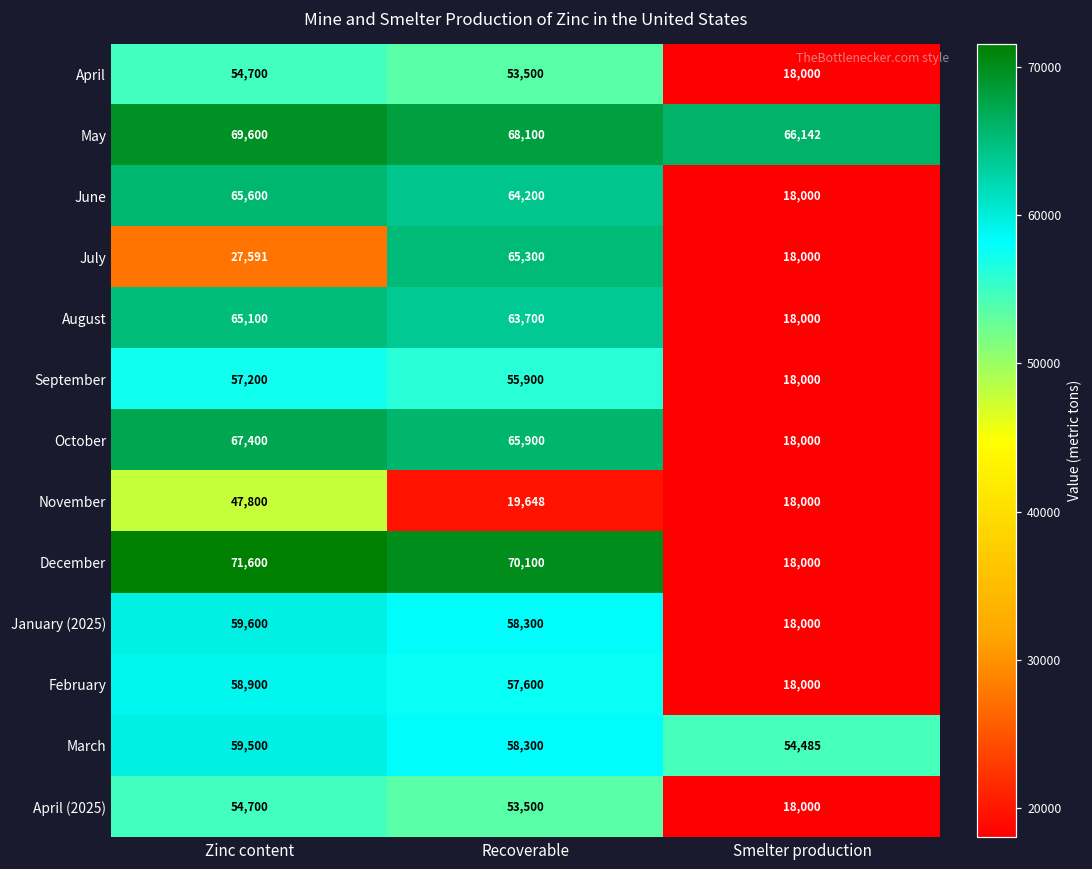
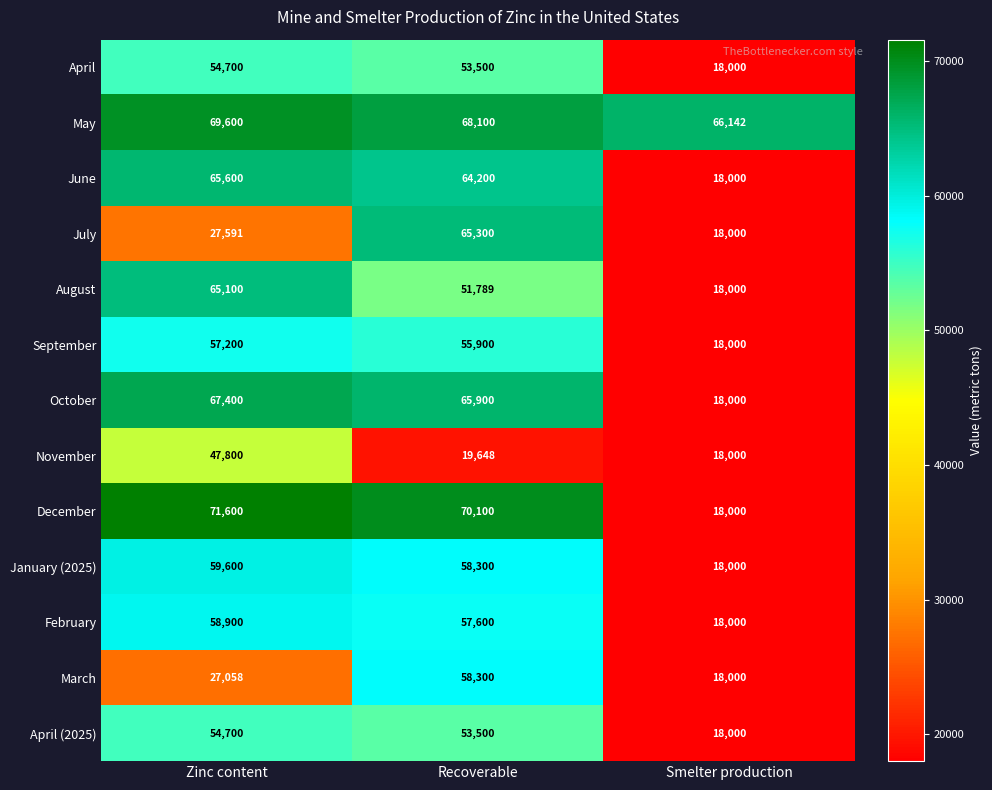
August, Recoverable: 63,700 -> 51,789
March, Zinc content: 59,500 -> 27,058
March, Smelter production: 54,485 -> 18,000
